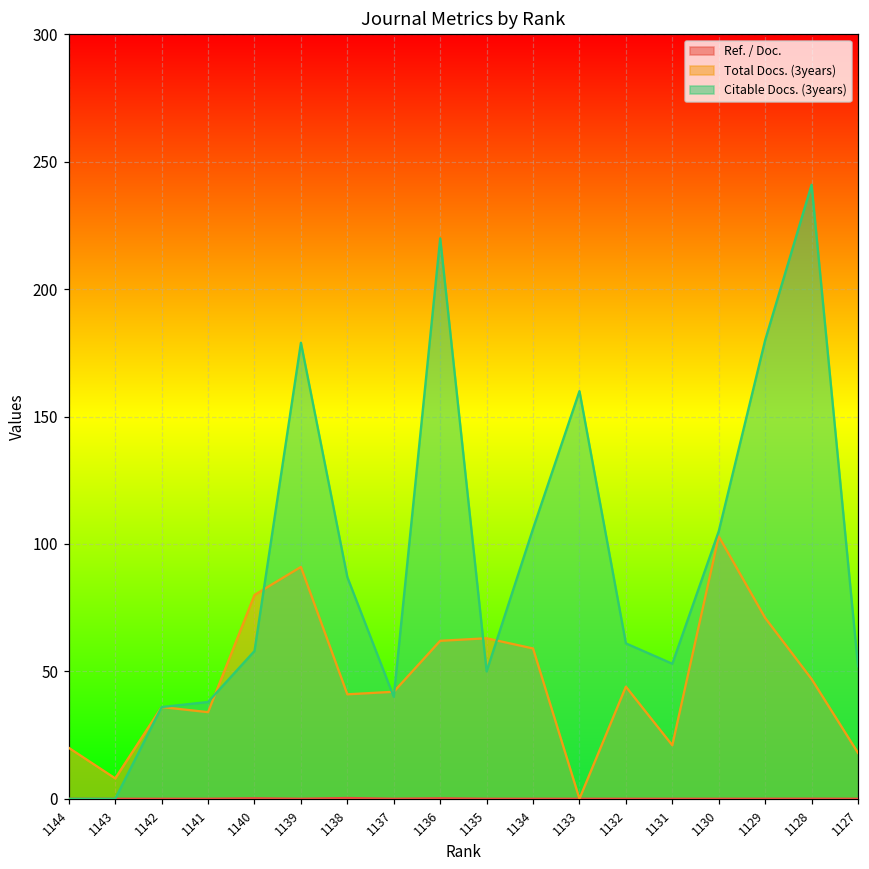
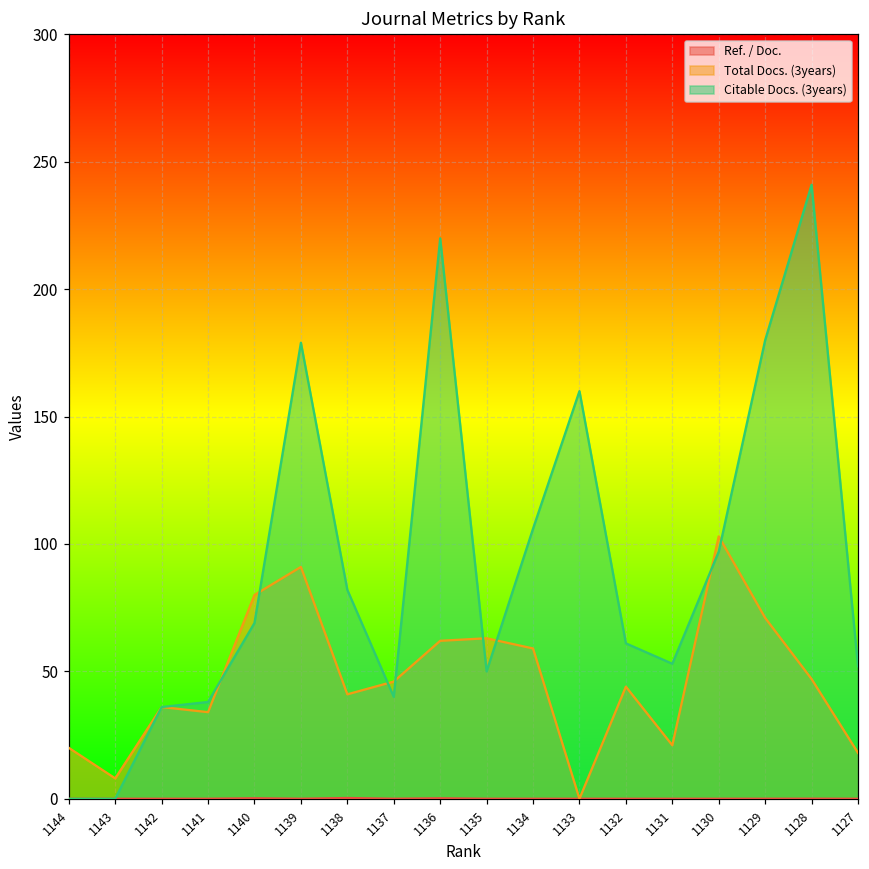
Citable Docs. (3years), 1140: 58 -> 69
Citable Docs. (3years), 1138: 87 -> 82
Total Docs. (3years), 1137: 42 -> 46
Citable Docs. (3years), 1130: 105 -> 97
